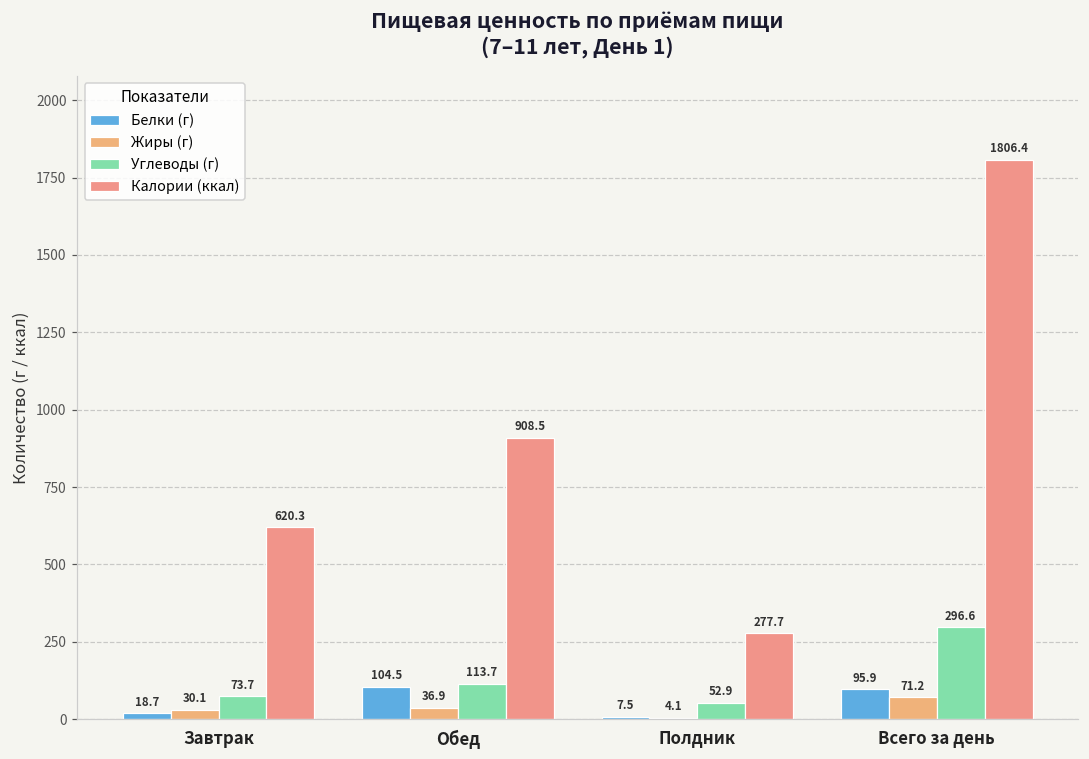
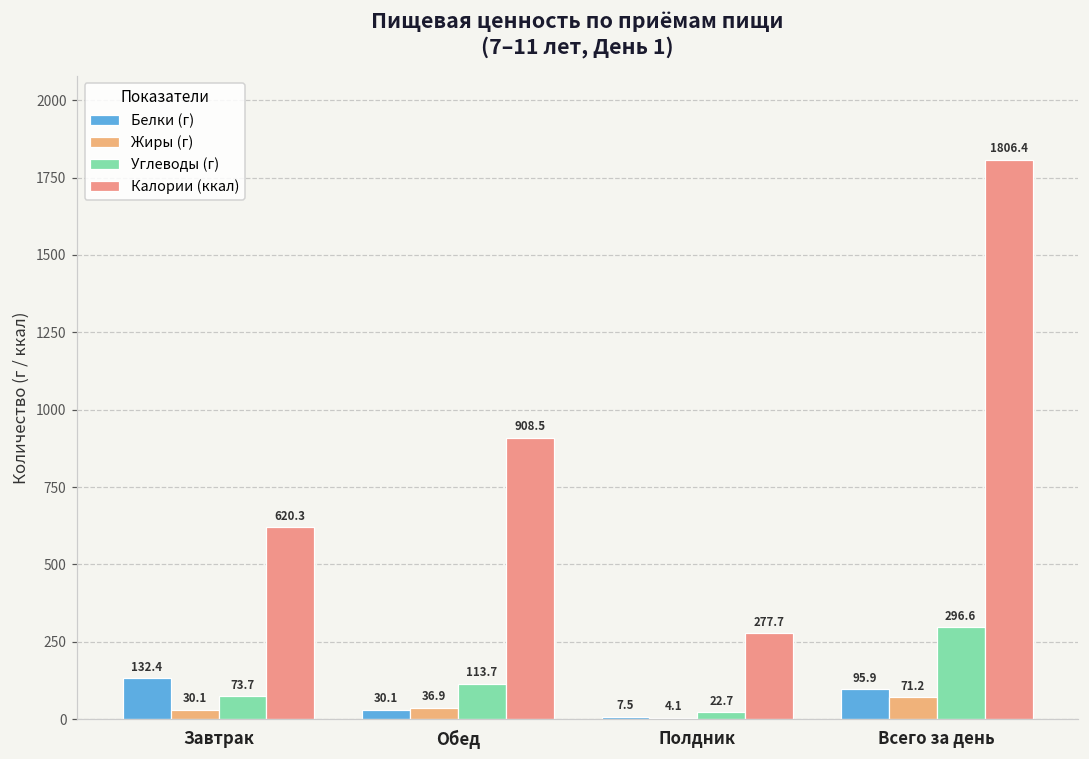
Белки (г), Завтрак: 18.7 -> 132.4
Белки (г), Обед: 104.5 -> 30.1
Углеводы (г), Полдник: 52.9 -> 22.7
